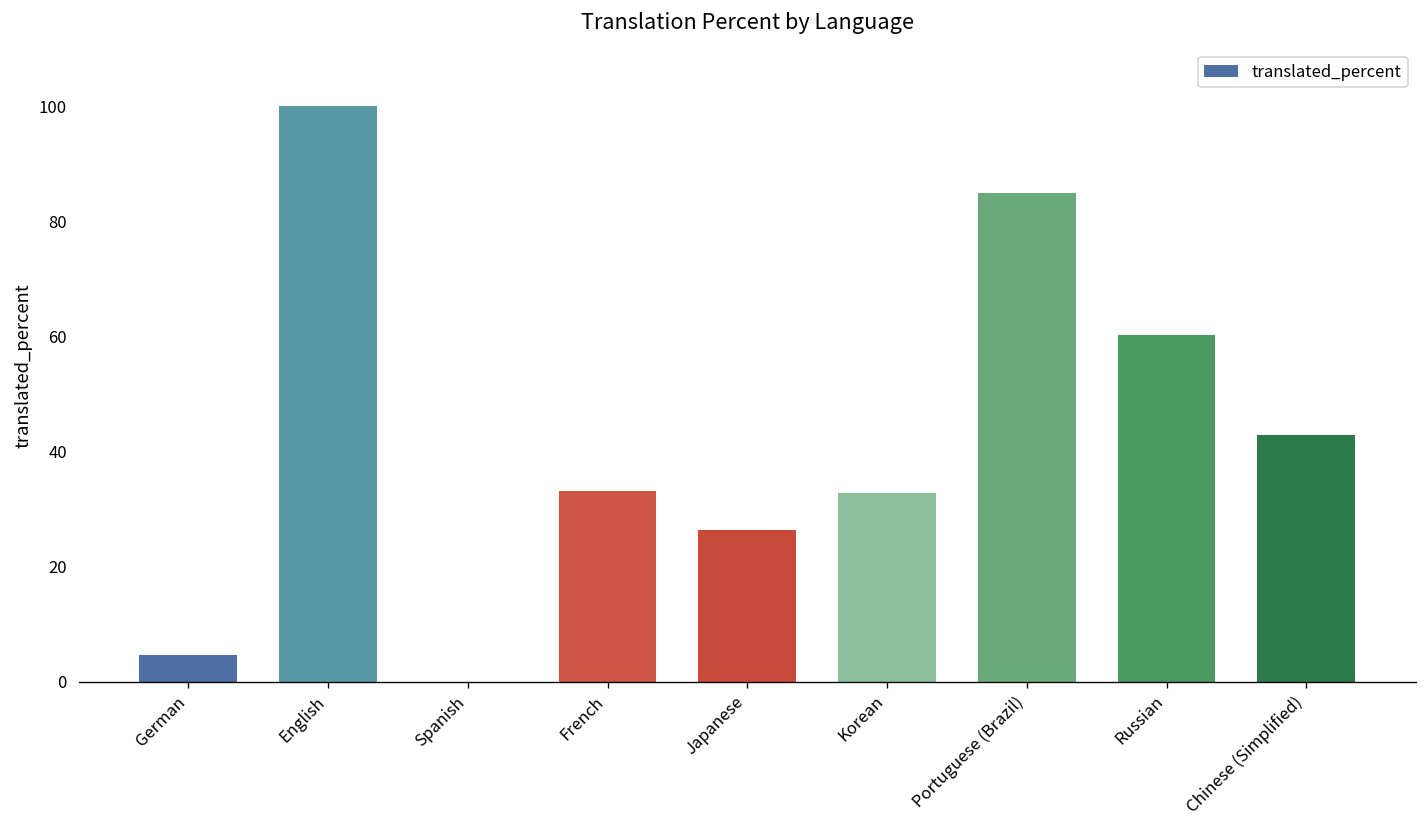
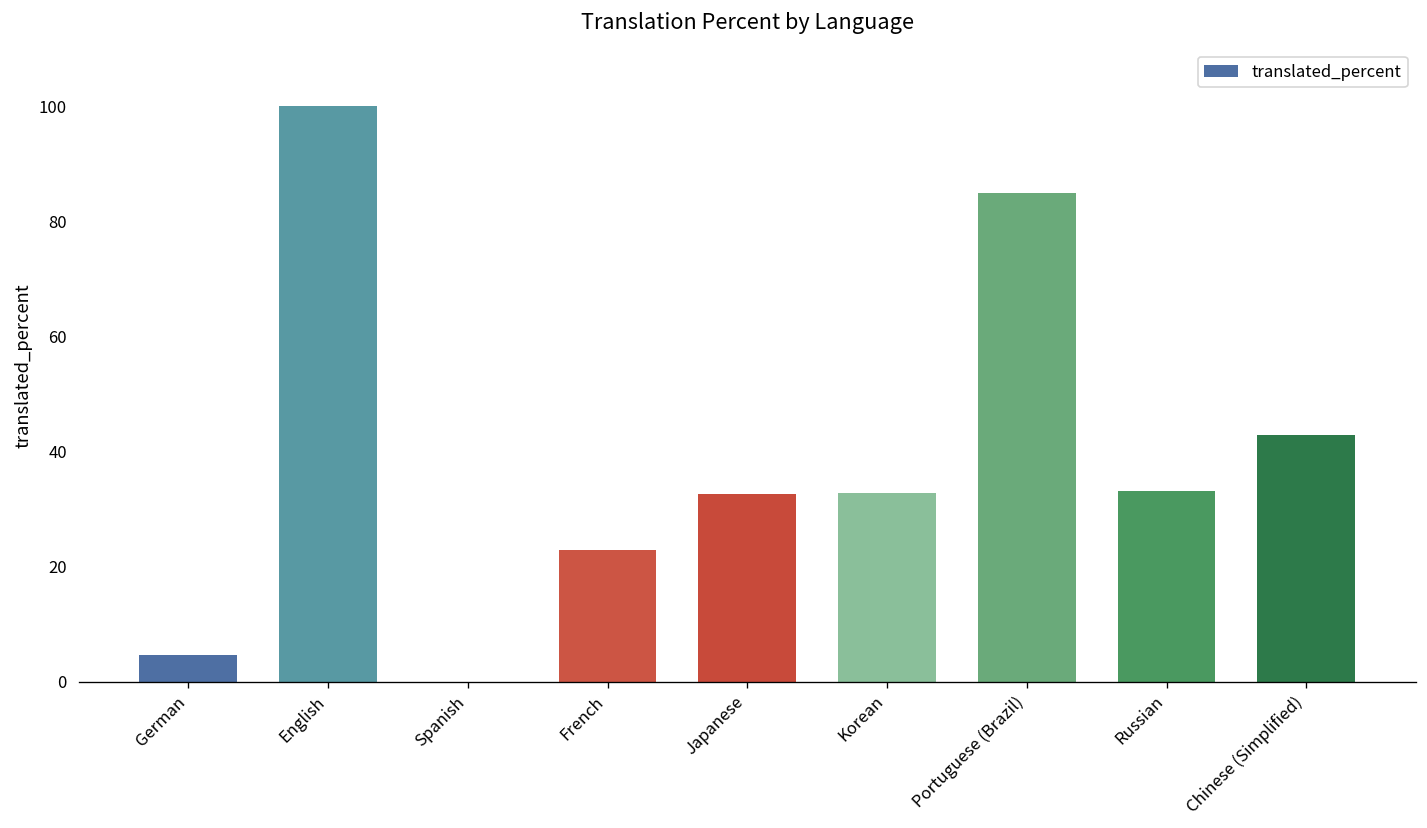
French: 33 -> 23
Japanese: 26 -> 33
Russian: 60 -> 33
